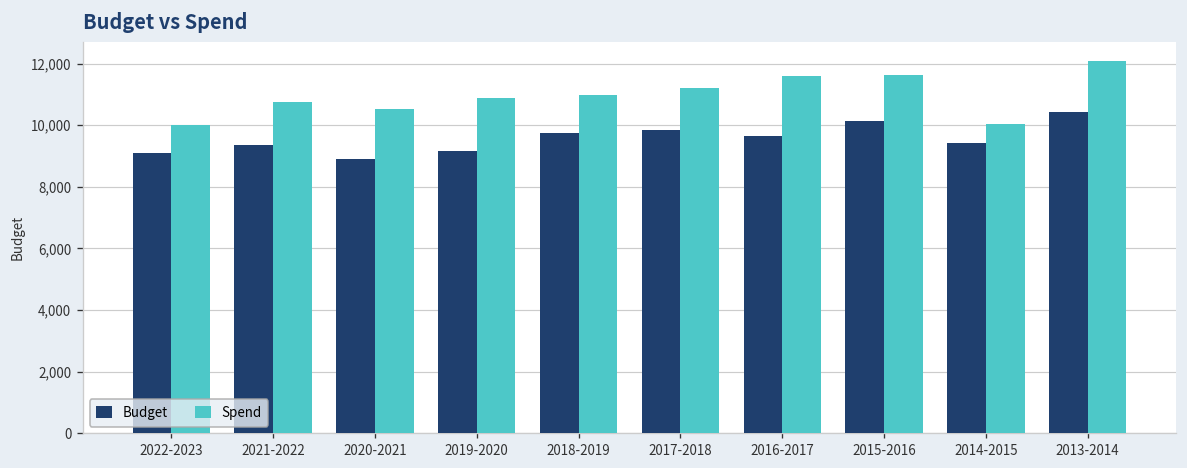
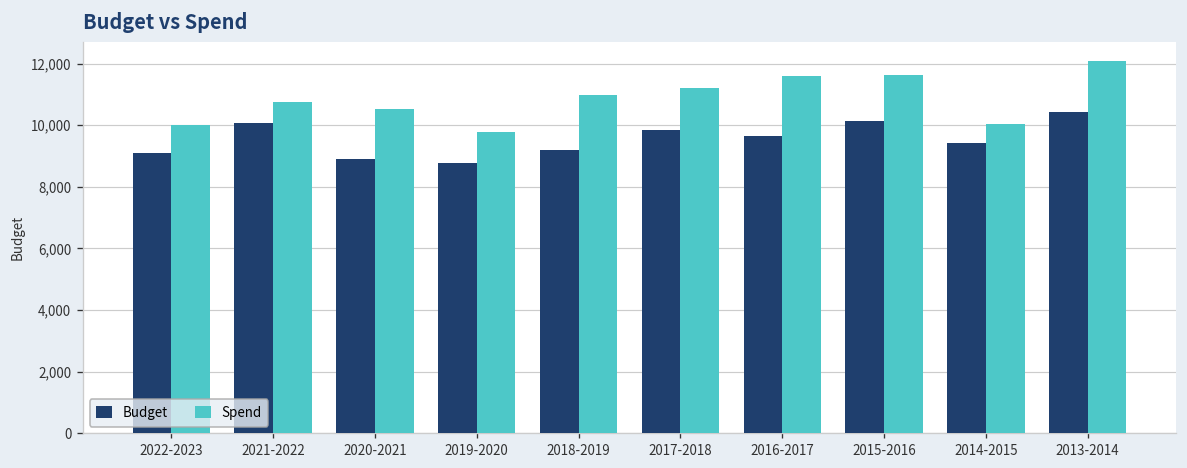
Budget, 2021-2022: 9,400 -> 10,100
Budget, 2019-2020: 9,200 -> 8,800
Spend, 2019-2020: 10,900 -> 9,800
Budget, 2018-2019: 9,800 -> 9,200
